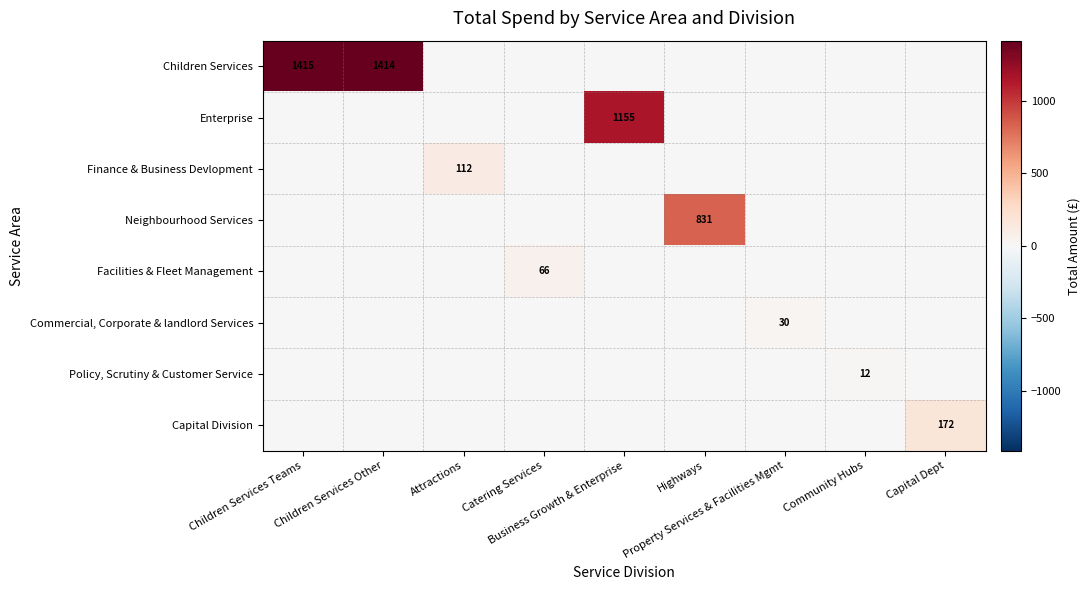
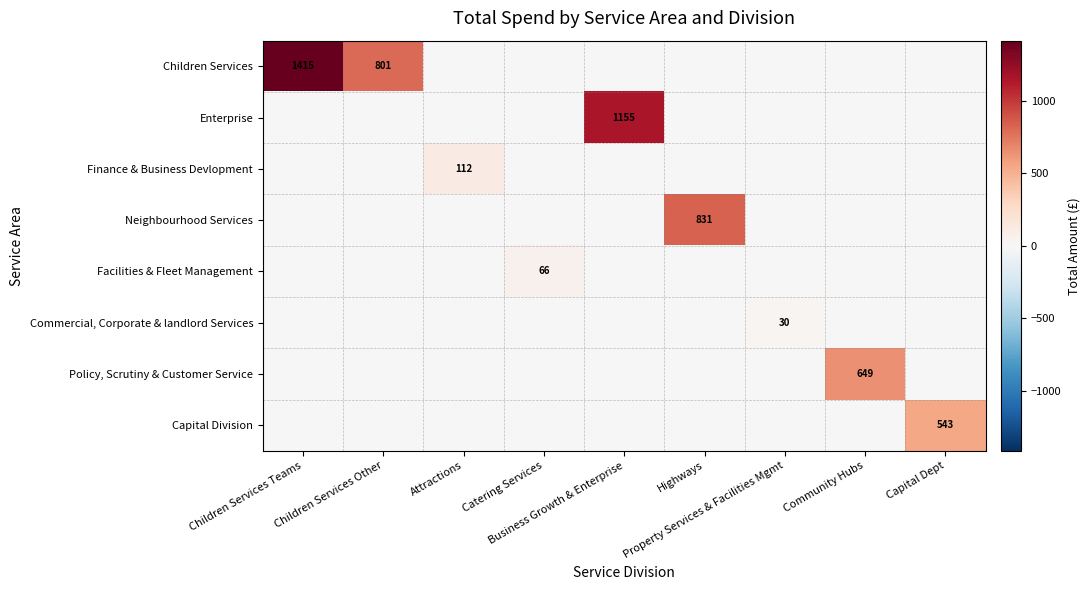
Children Services, Children Services Other: 1414 -> 801
Policy, Scrutiny & Customer Service, Community Hubs: 12 -> 649
Capital Division, Capital Dept: 172 -> 543
